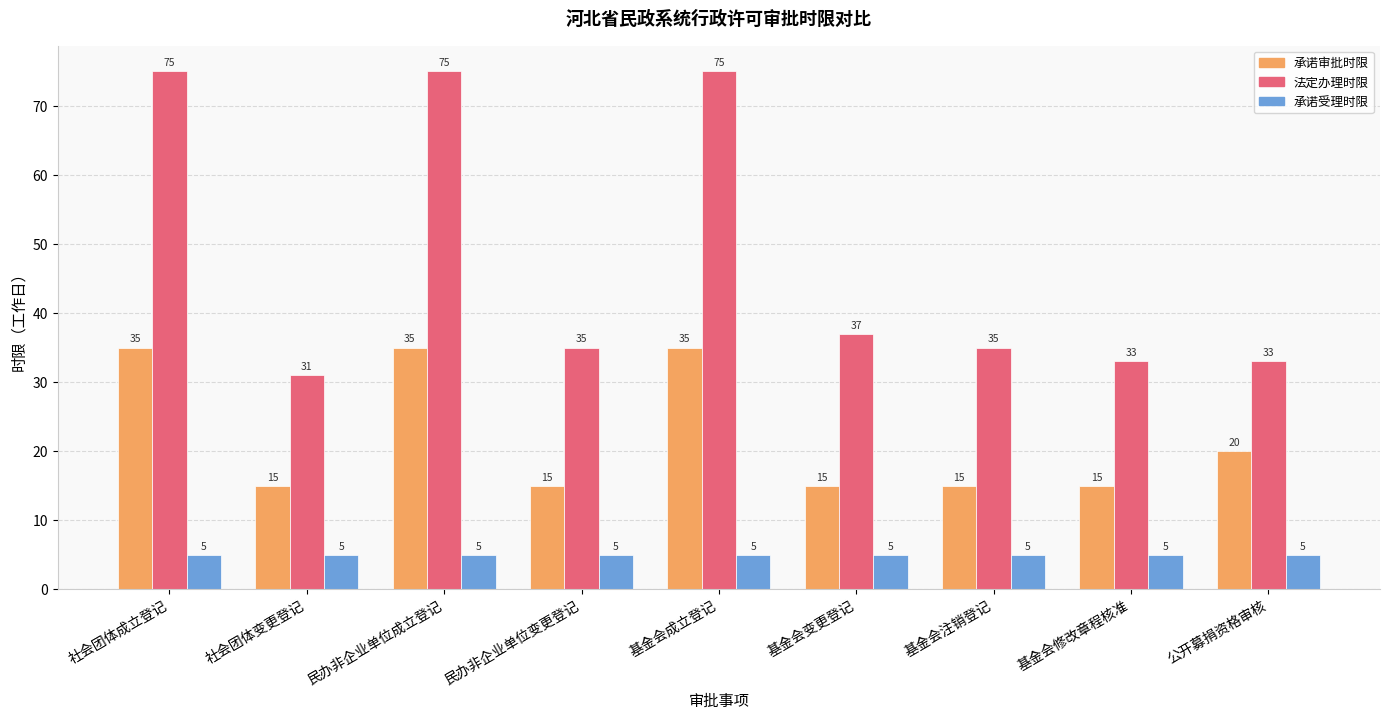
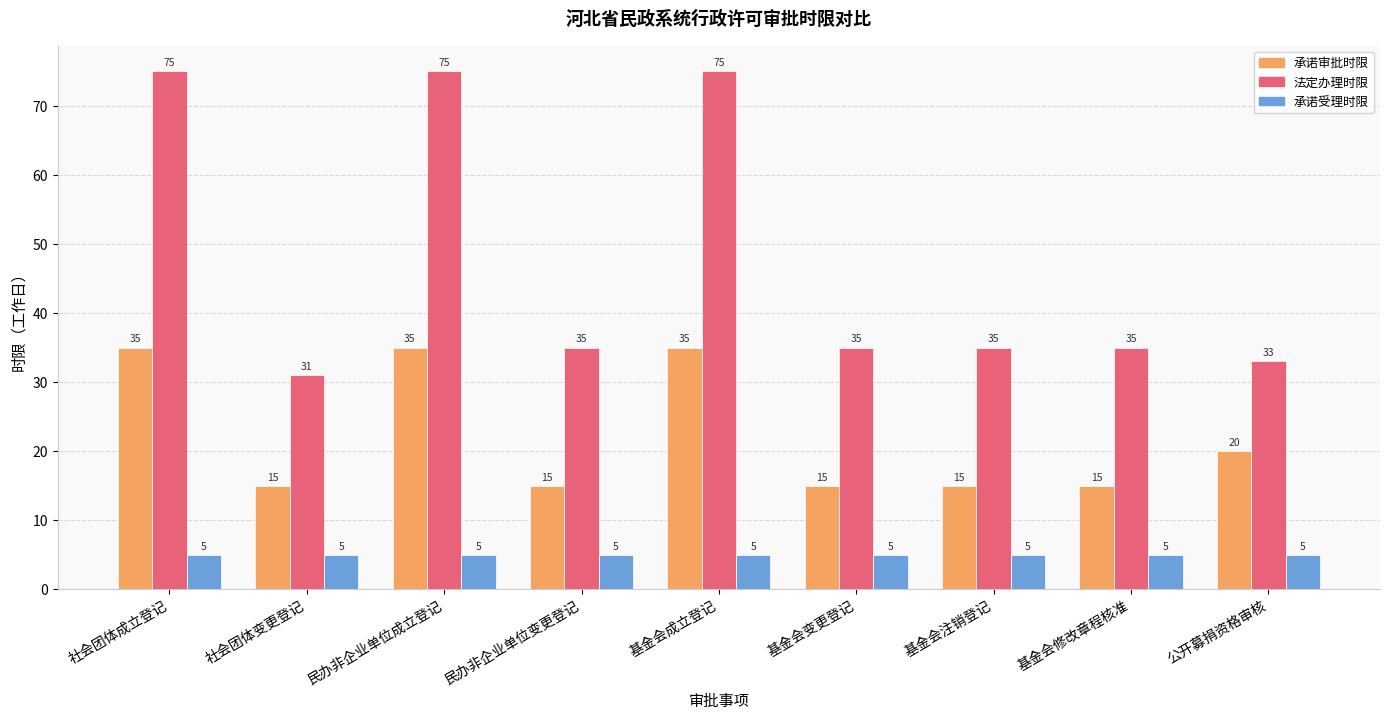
法定办理时限, 基金会变更登记: 37 -> 35
法定办理时限, 基金会修改章程核准: 33 -> 35
